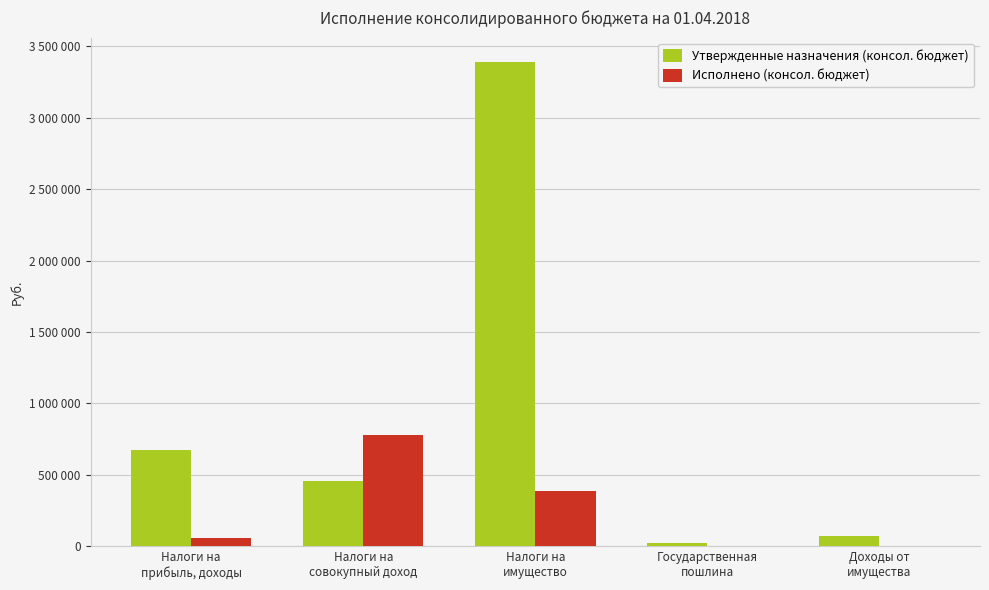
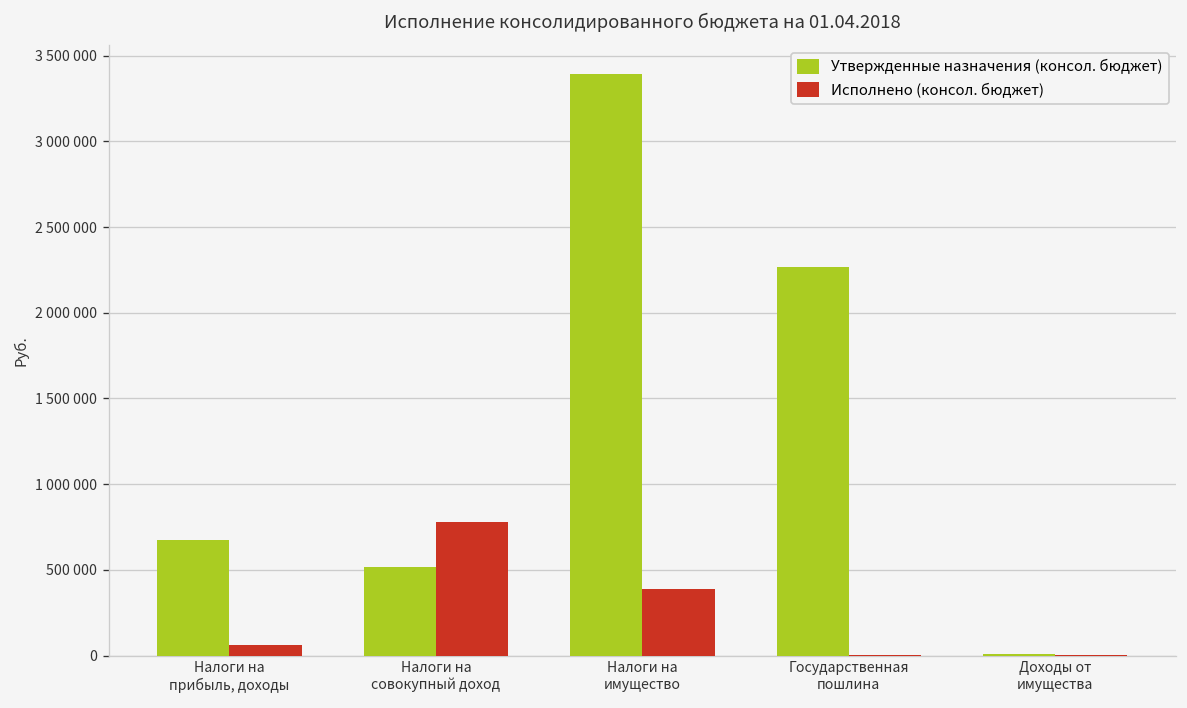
Утвержденные назначения (консол. бюджет), Налоги на совокупный доход: 460000 -> 510000
Утвержденные назначения (консол. бюджет), Государственная пошлина: 20000 -> 2270000
Утвержденные назначения (консол. бюджет), Доходы от имущества: 70000 -> 10000
